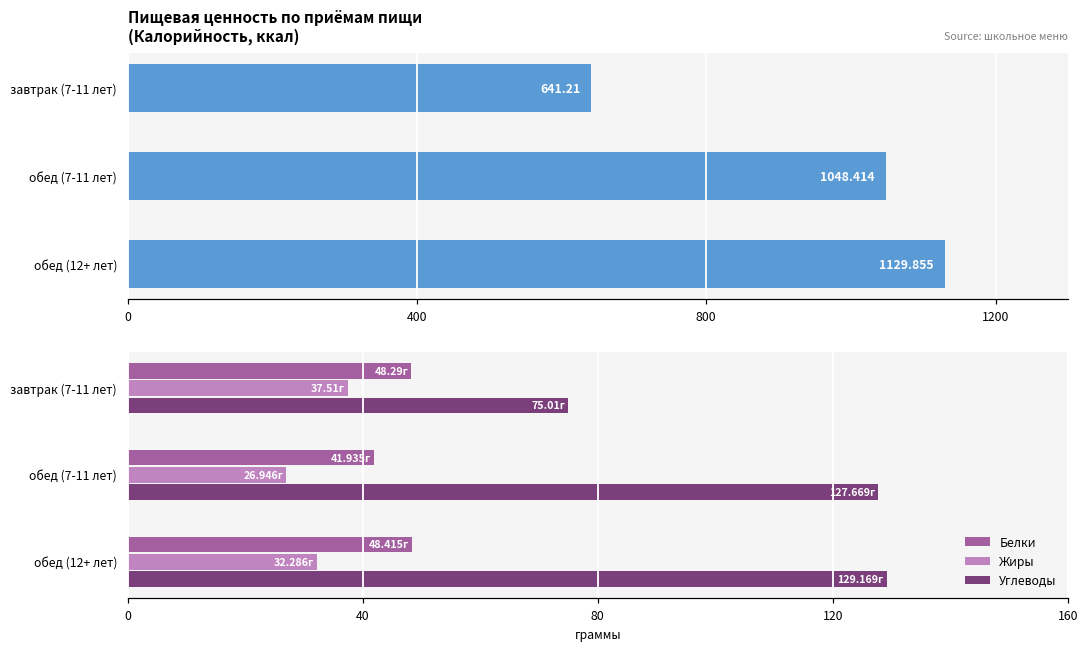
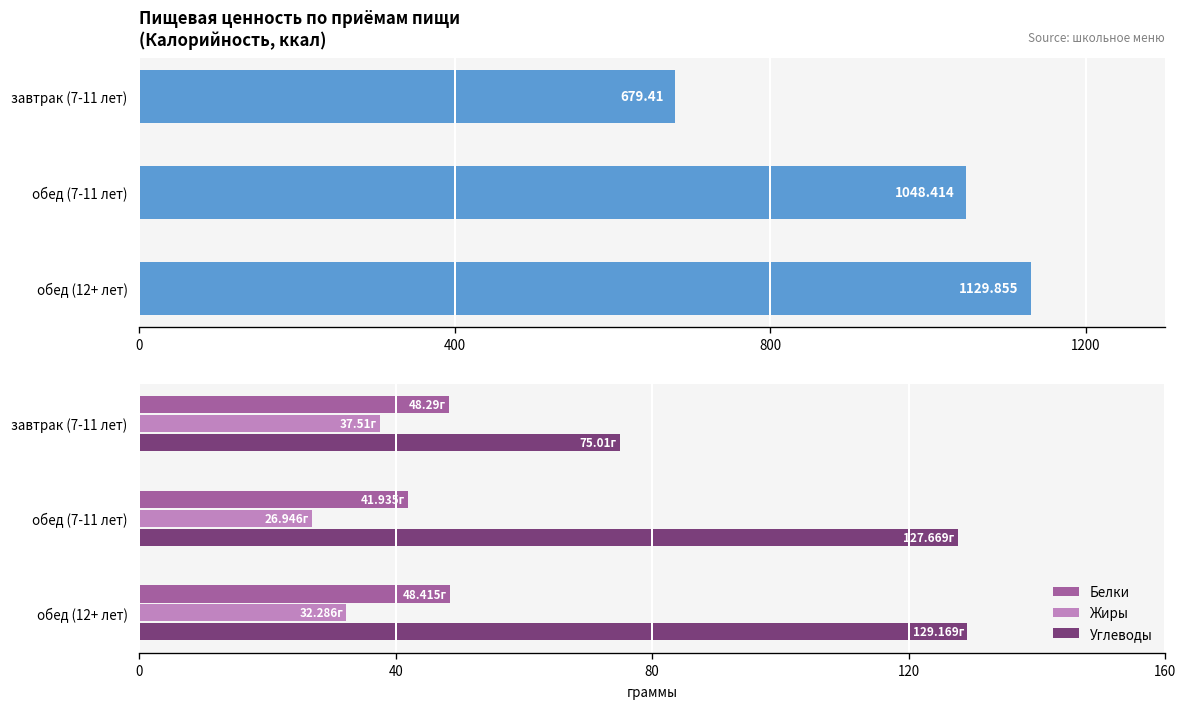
Пищевая ценность по приёмам пищи (Калорийность, ккал), завтрак (7-11 лет): 641.21 -> 679.41
